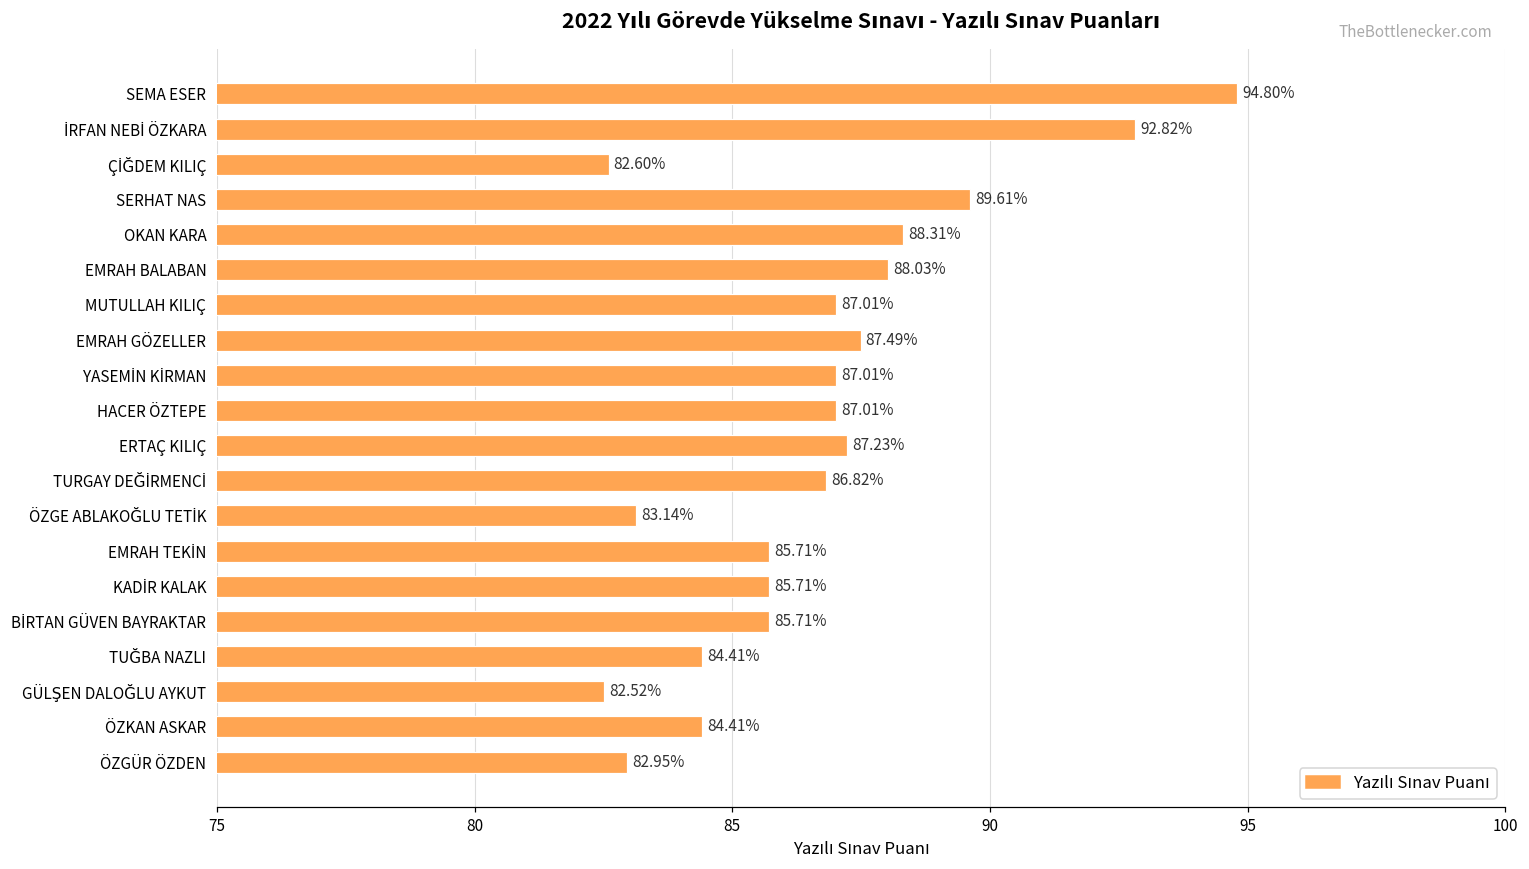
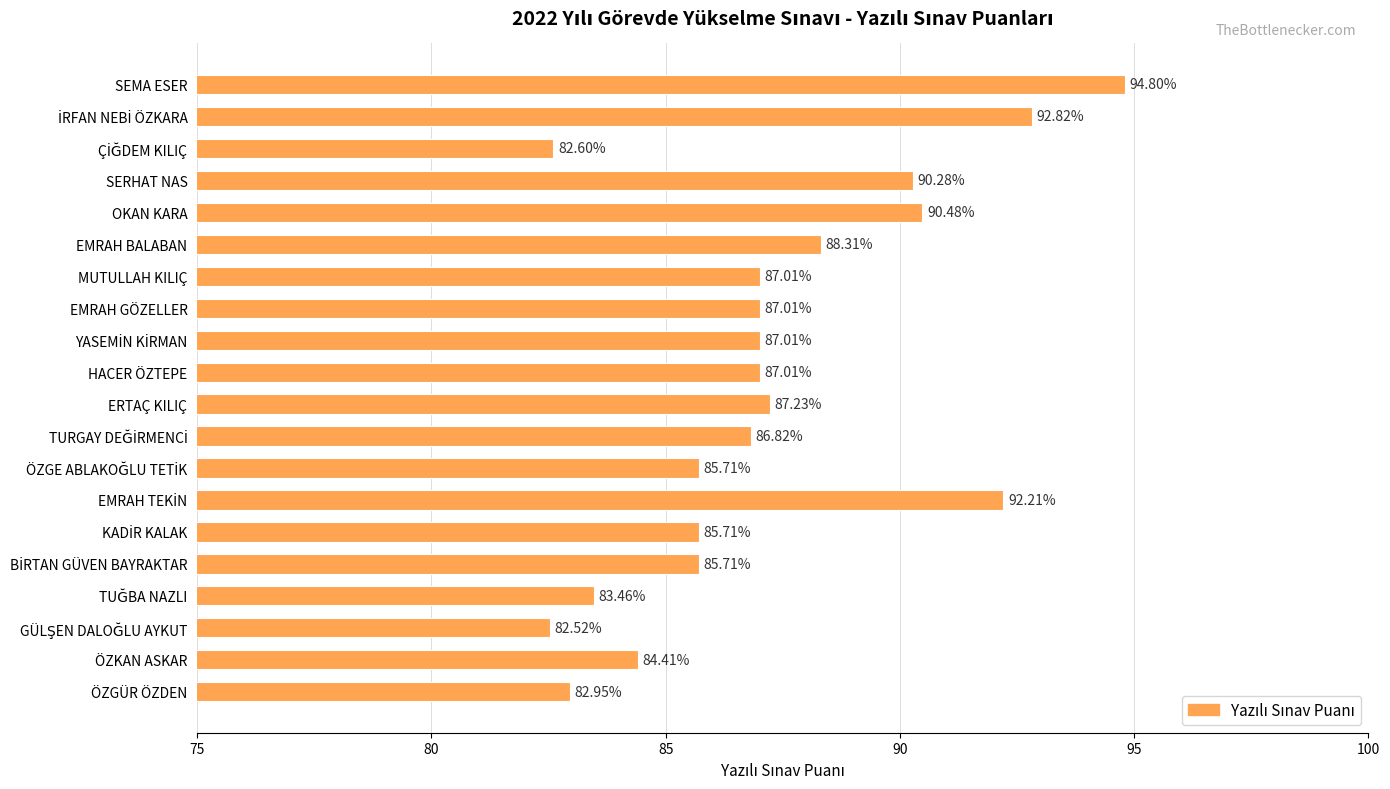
SERHAT NAS: 89.61% -> 90.28%
OKAN KARA: 88.31% -> 90.48%
EMRAH BALABAN: 88.03% -> 88.31%
EMRAH GÖZELLER: 87.49% -> 87.01%
ÖZGE ABLAKOĞLU TETİK: 83.14% -> 85.71%
EMRAH TEKİN: 85.71% -> 92.21%
TUĞBA NAZLI: 84.41% -> 83.46%
